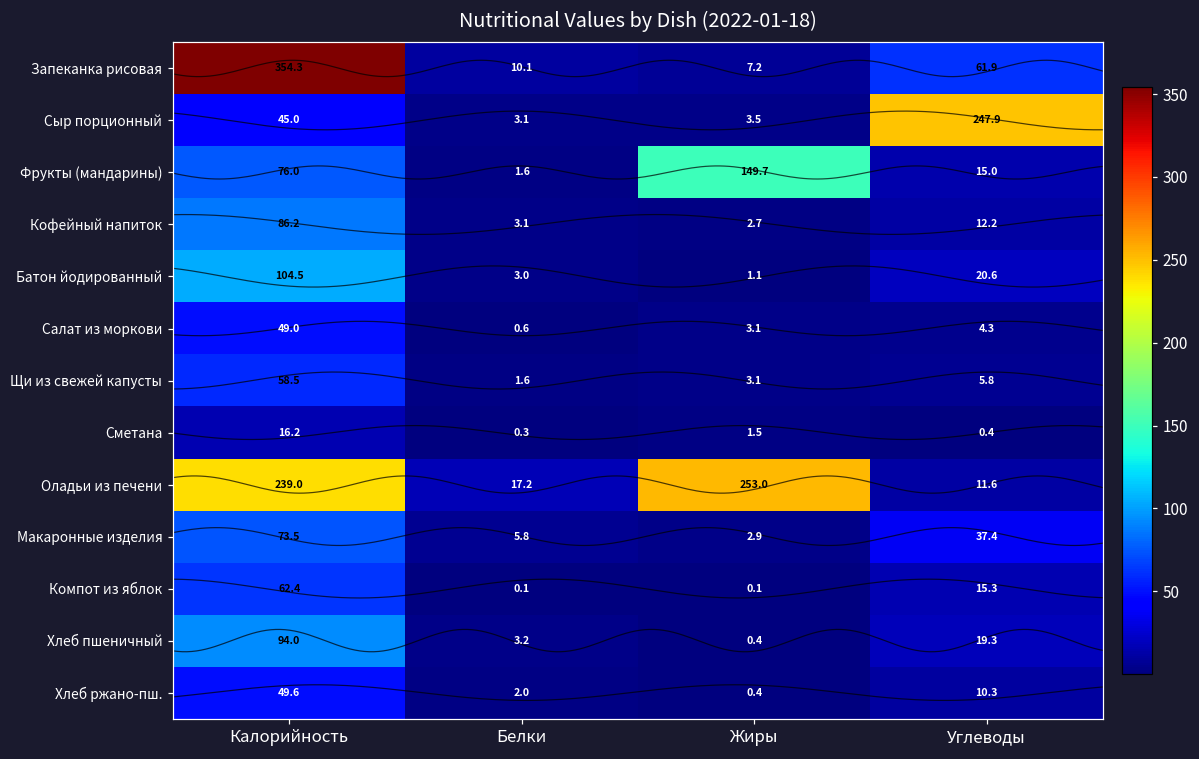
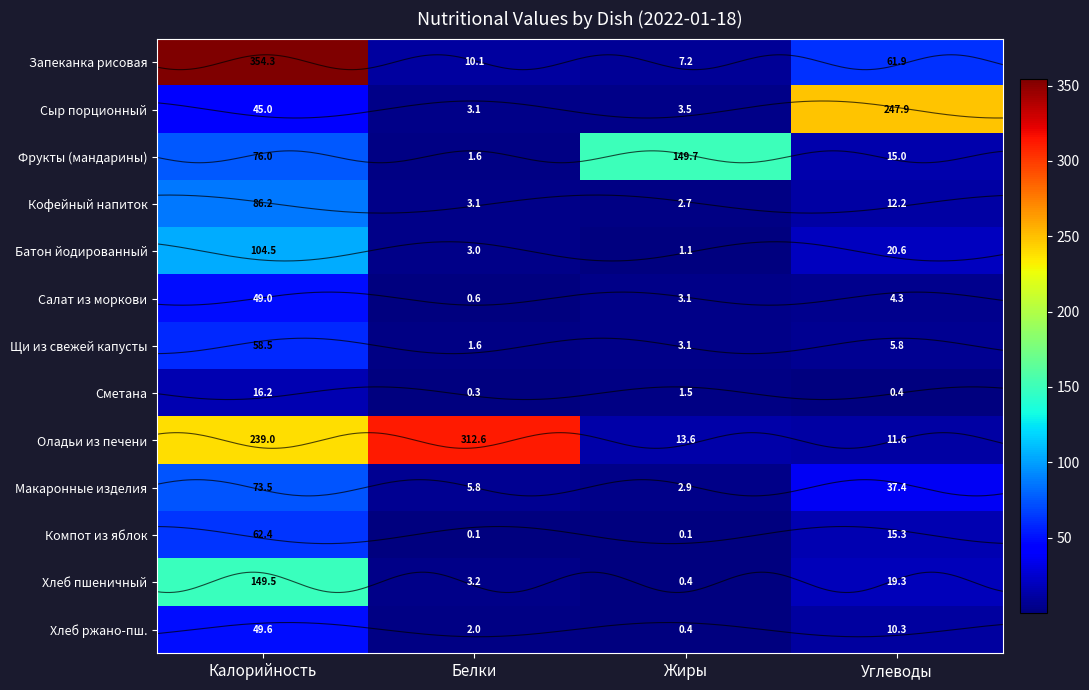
Оладьи из печени, Белки: 17.2 -> 312.6
Оладьи из печени, Жиры: 253.0 -> 13.6
Хлеб пшеничный, Калорийность: 94.0 -> 149.5
